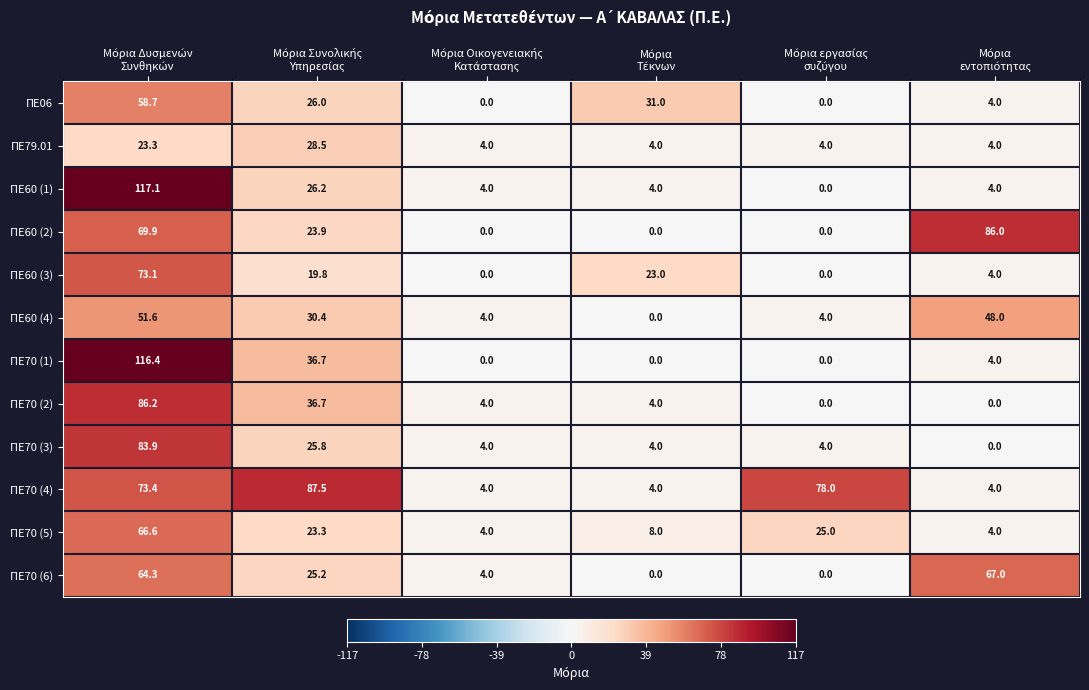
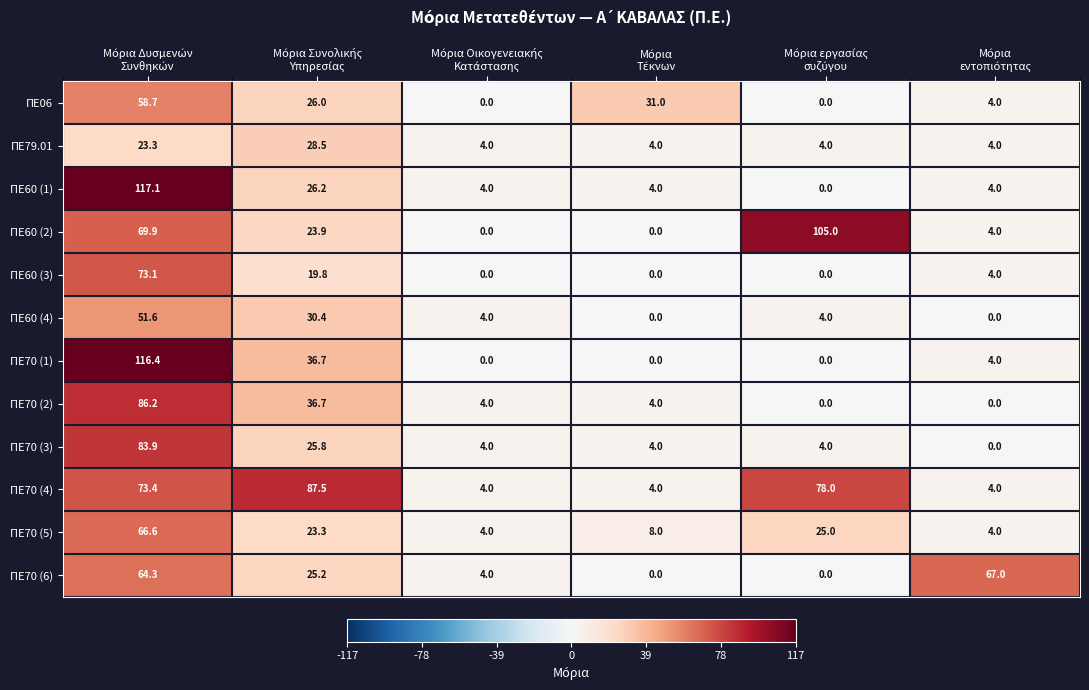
ΠΕ60 (2), Μόρια εργασίας συζύγου: 0.0 -> 105.0
ΠΕ60 (2), Μόρια εντοπιότητας: 86.0 -> 4.0
ΠΕ60 (3), Μόρια Τέκνων: 23.0 -> 0.0
ΠΕ60 (4), Μόρια εντοπιότητας: 48.0 -> 0.0
